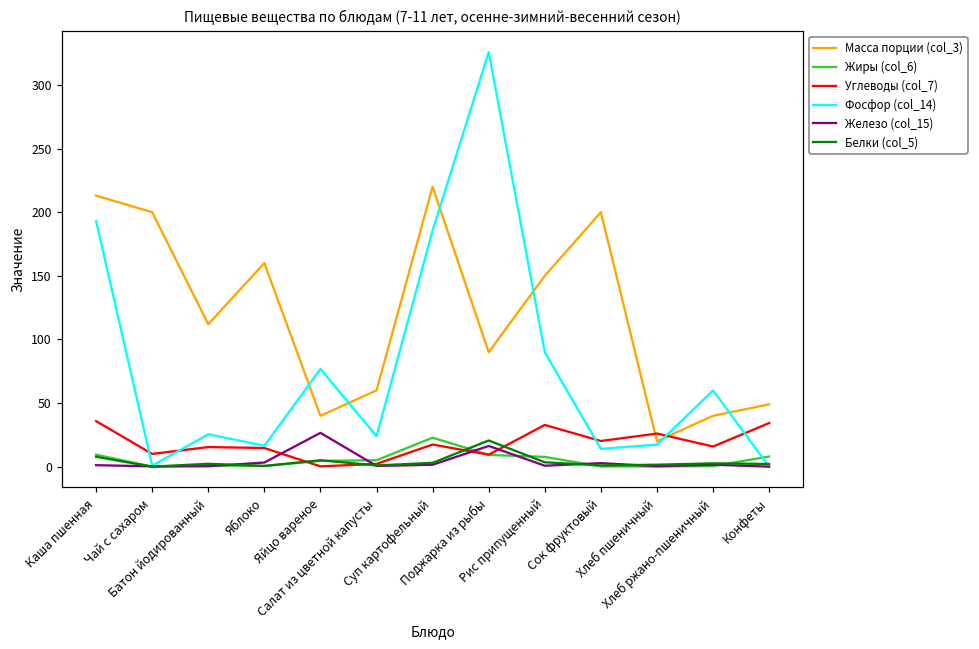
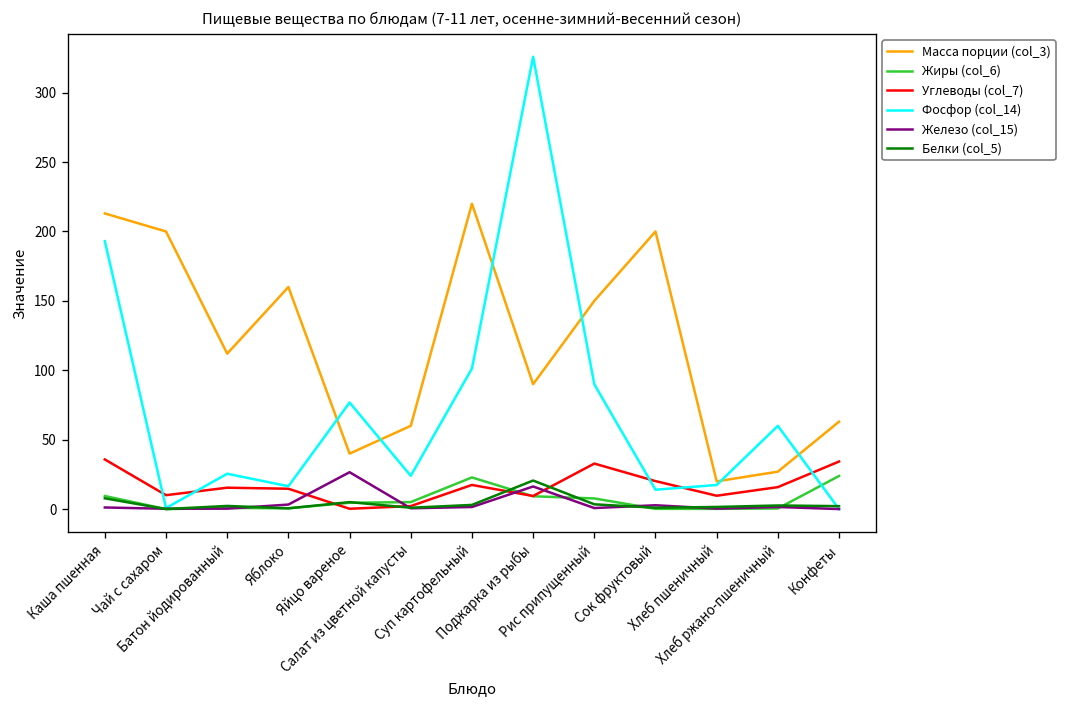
Фосфор (col_14), Суп картофельный: 186 -> 101
Углеводы (col_7), Хлеб пшеничный: 26 -> 10
Масса порции (col_3), Хлеб ржано-пшеничный: 40 -> 27
Масса порции (col_3), Конфеты: 49 -> 63
Жиры (col_6), Конфеты: 8 -> 24
